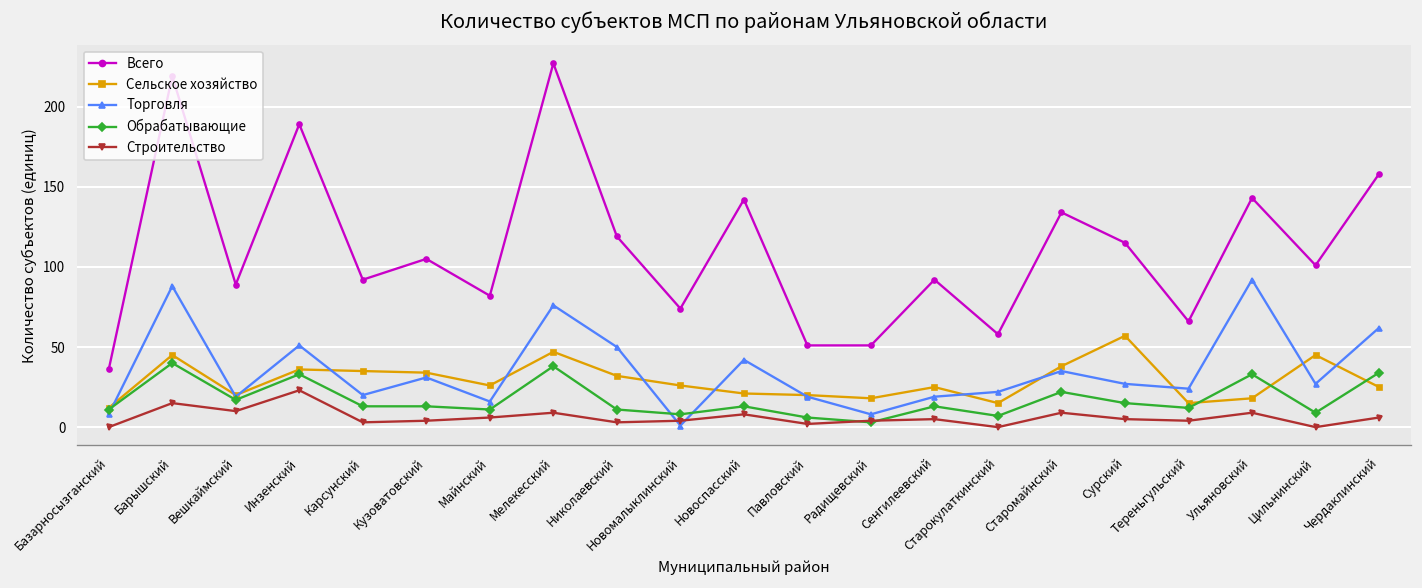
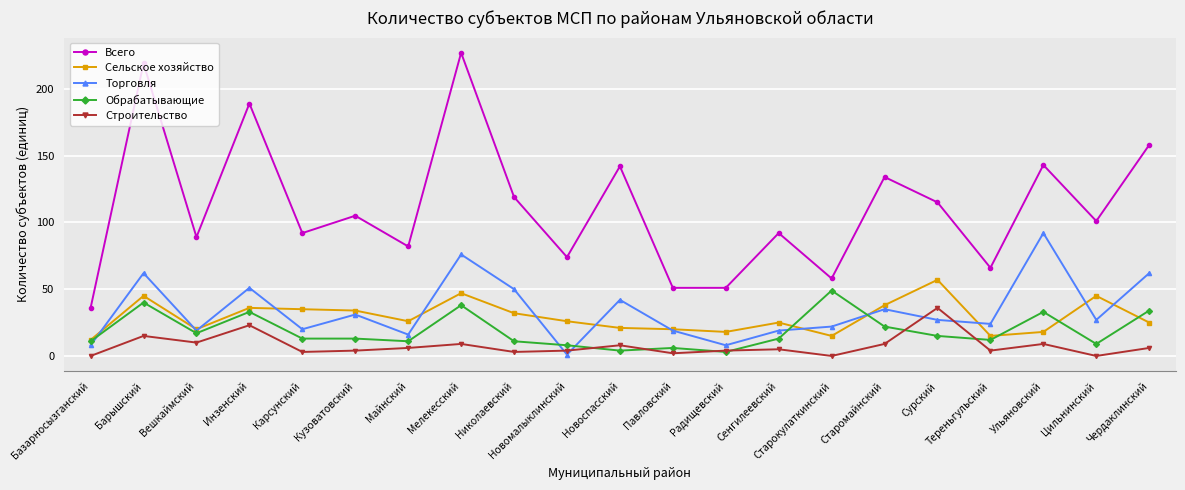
Торговля, Барышский: 88 -> 62
Обрабатывающие, Новоспасский: 13 -> 4
Обрабатывающие, Старокулаткинский: 7 -> 49
Строительство, Сурский: 5 -> 36
